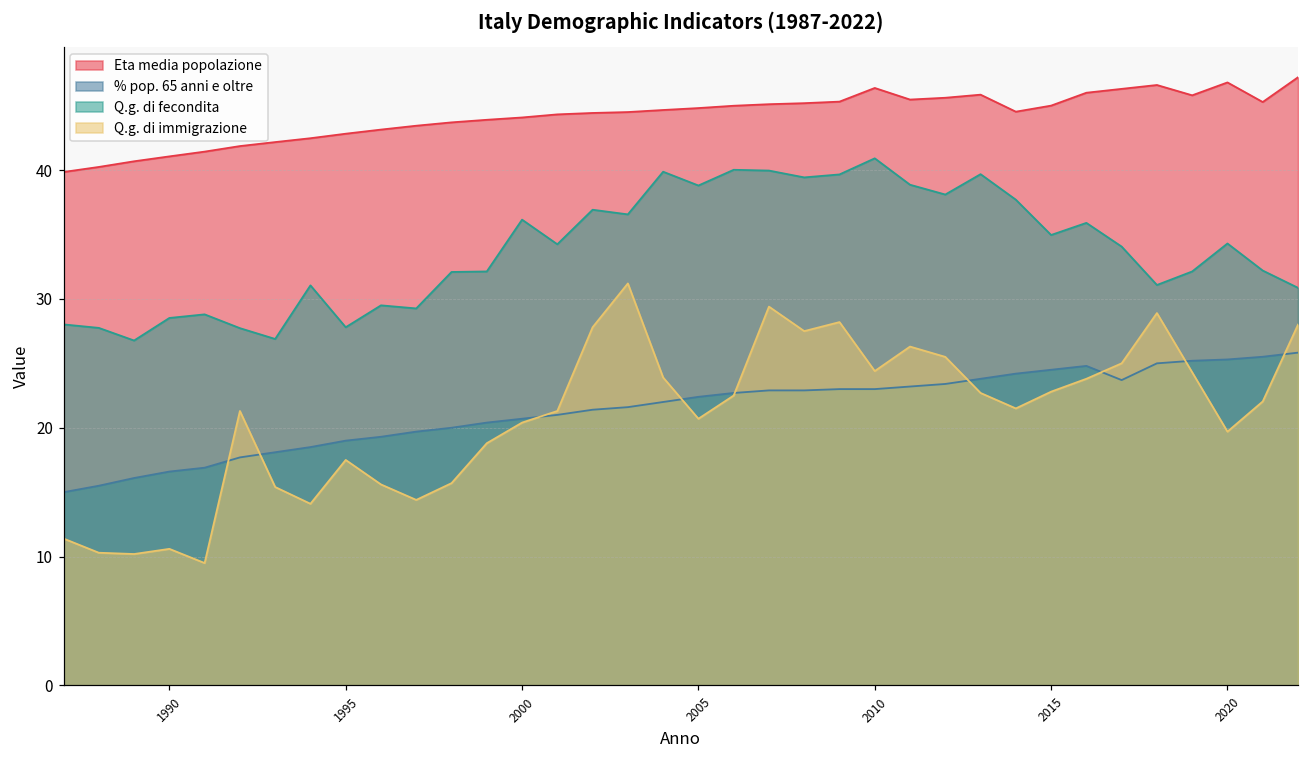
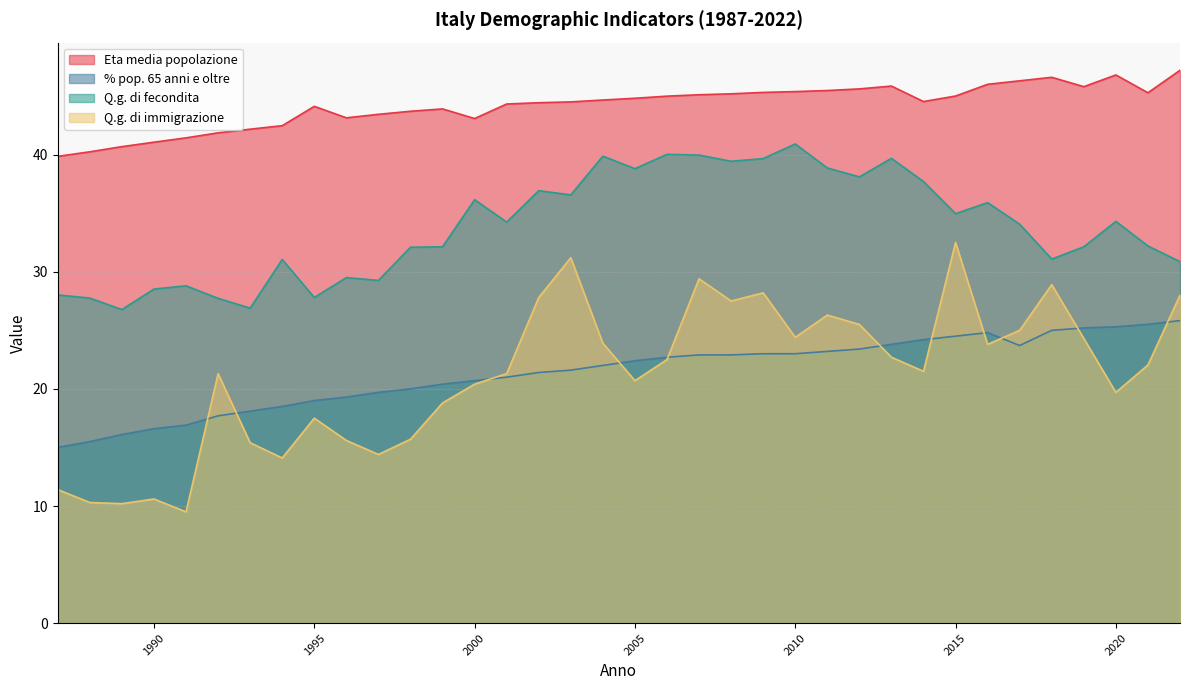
Eta media popolazione, 1995: 42.8 -> 44.1
Eta media popolazione, 2000: 44.1 -> 43.1
Eta media popolazione, 2010: 46.4 -> 45.4
Q.g. di immigrazione, 2015: 22.8 -> 32.5
